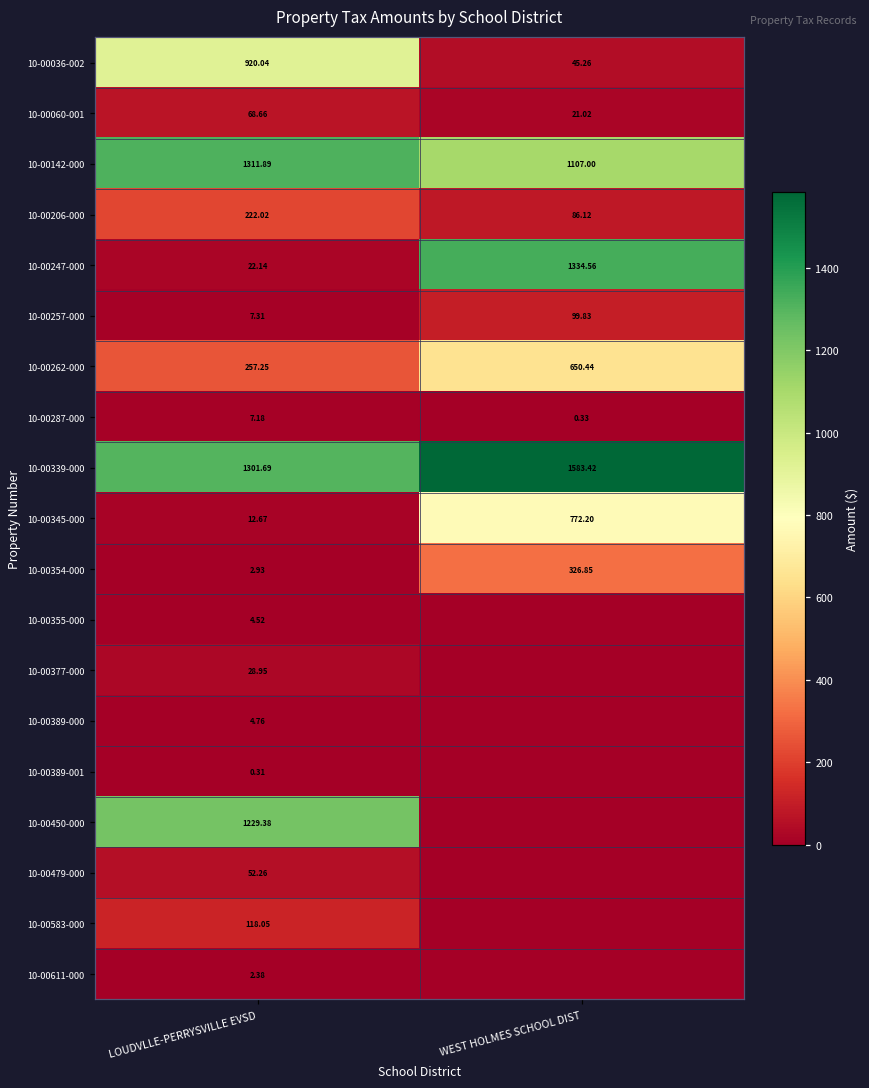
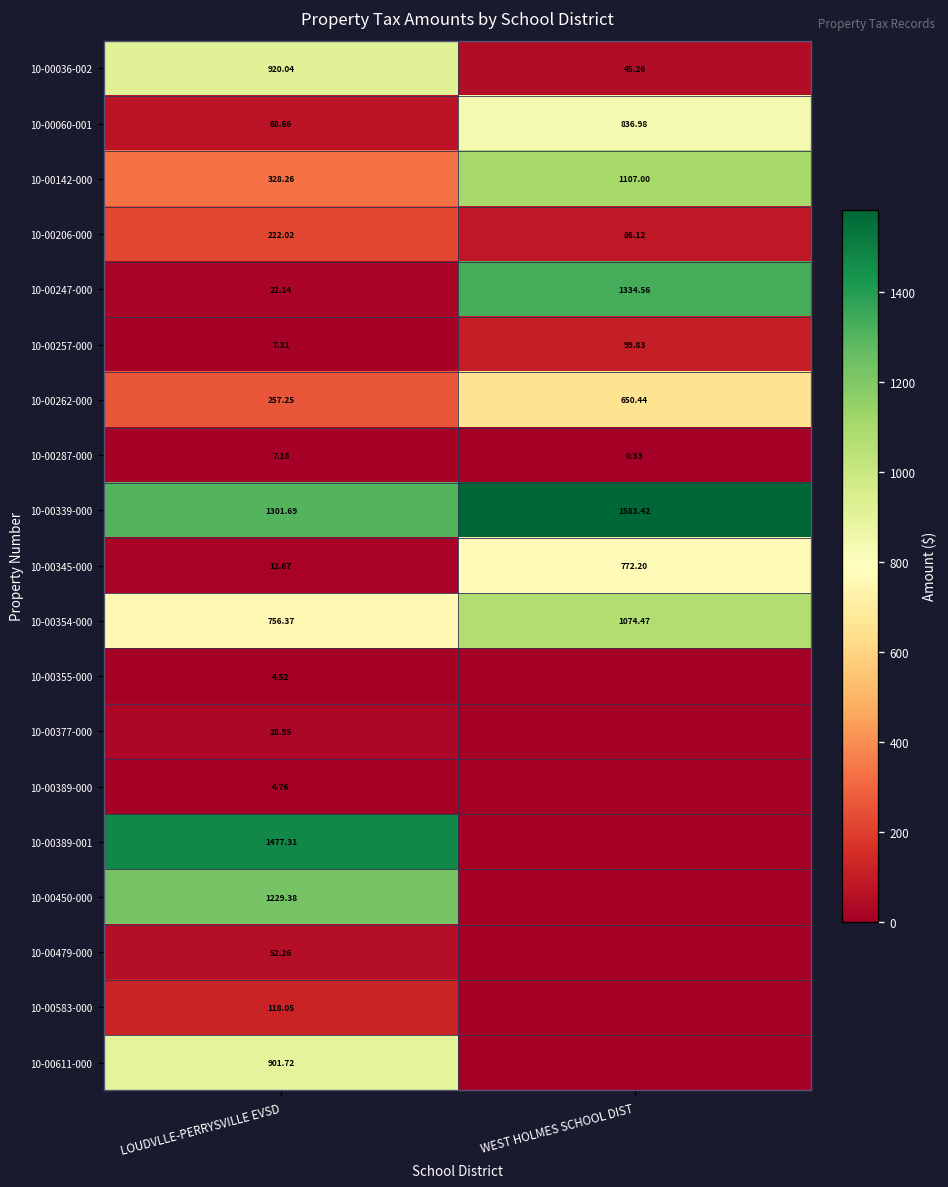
10-00060-001, WEST HOLMES SCHOOL DIST: 21.02 -> 836.98
10-00142-000, LOUDVLLE-PERRYSVILLE EVSD: 1311.89 -> 328.26
10-00354-000, LOUDVLLE-PERRYSVILLE EVSD: 2.93 -> 756.37
10-00354-000, WEST HOLMES SCHOOL DIST: 326.85 -> 1074.47
10-00389-001, LOUDVLLE-PERRYSVILLE EVSD: 0.31 -> 1477.31
10-00611-000, LOUDVLLE-PERRYSVILLE EVSD: 2.38 -> 901.72
